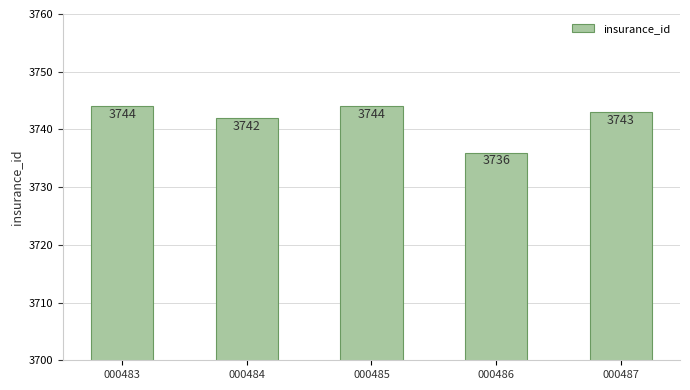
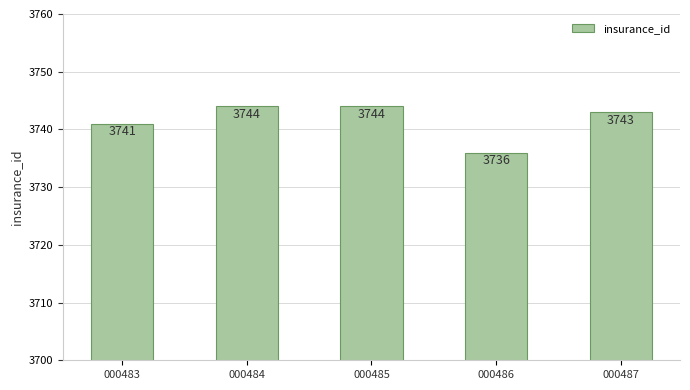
000483: 3744 -> 3741
000484: 3742 -> 3744
